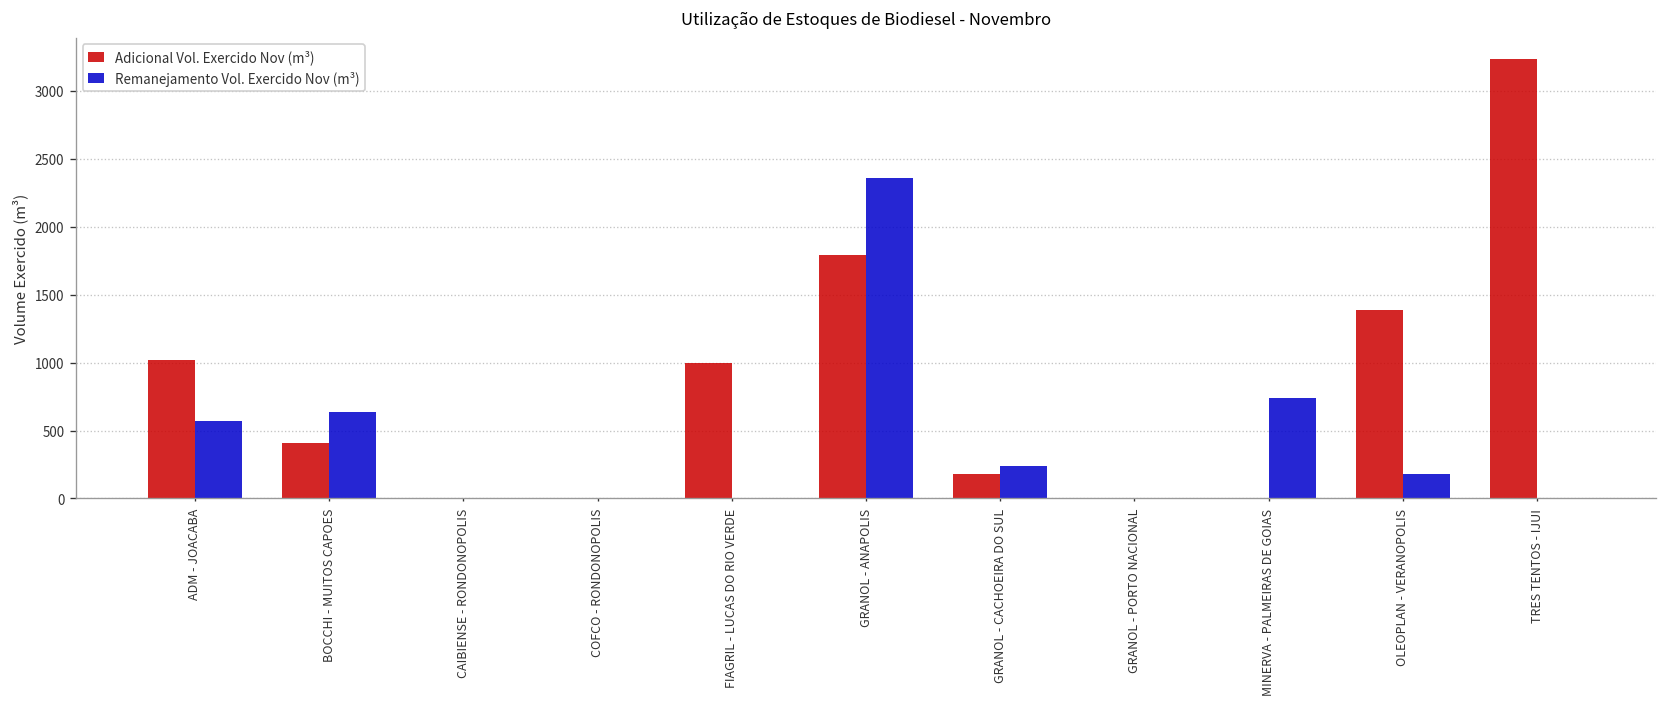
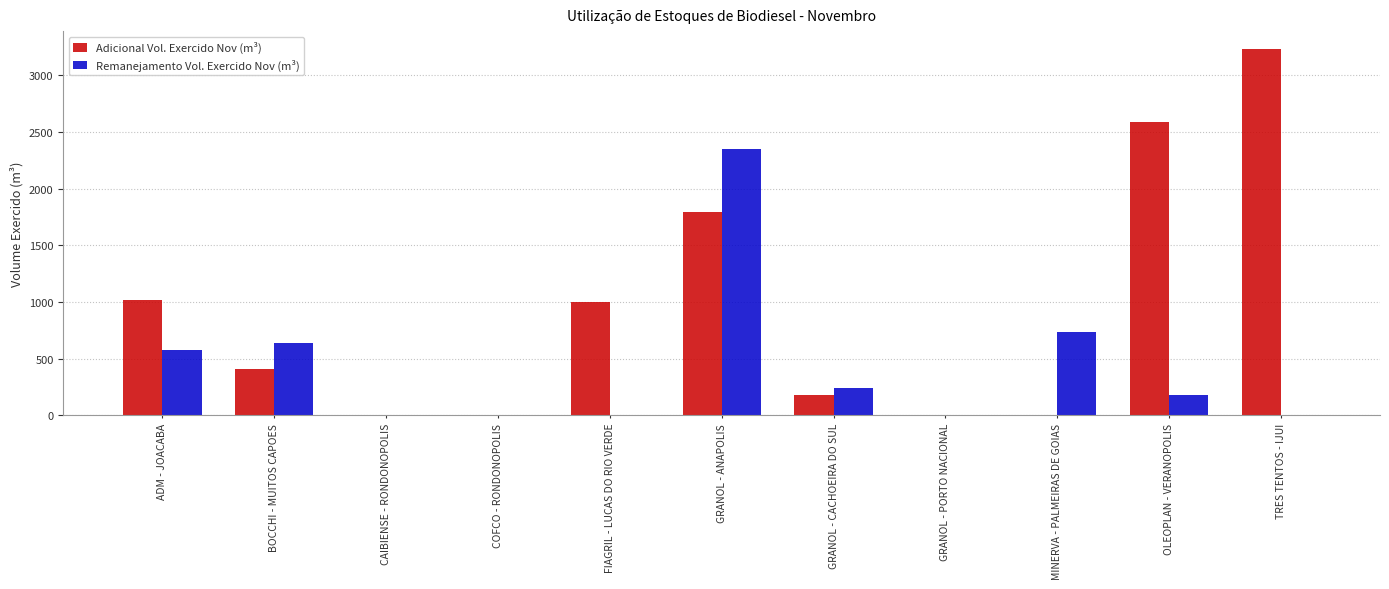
Adicional Vol. Exercido Nov (m³), OLEOPLAN - VERANOPOLIS: 1390 -> 2590
